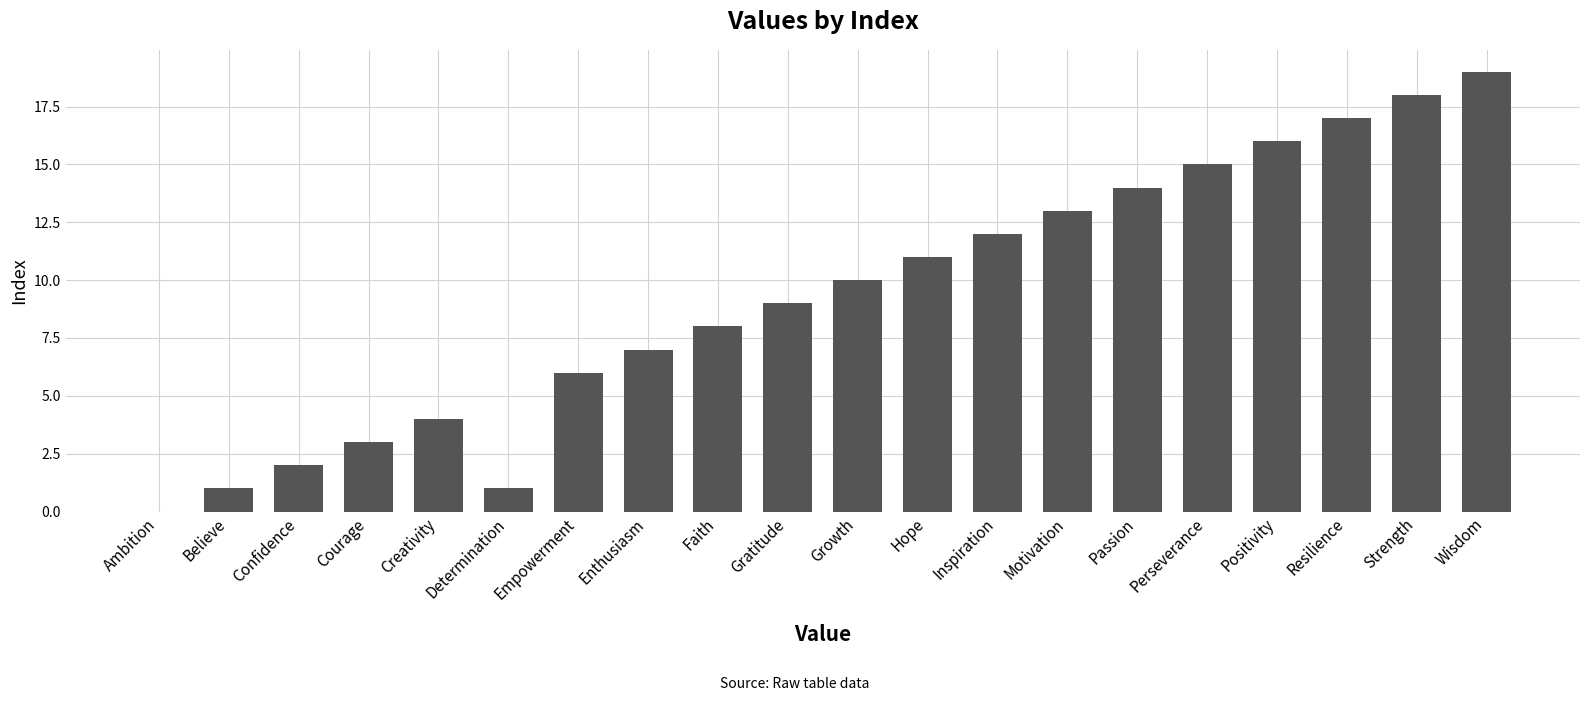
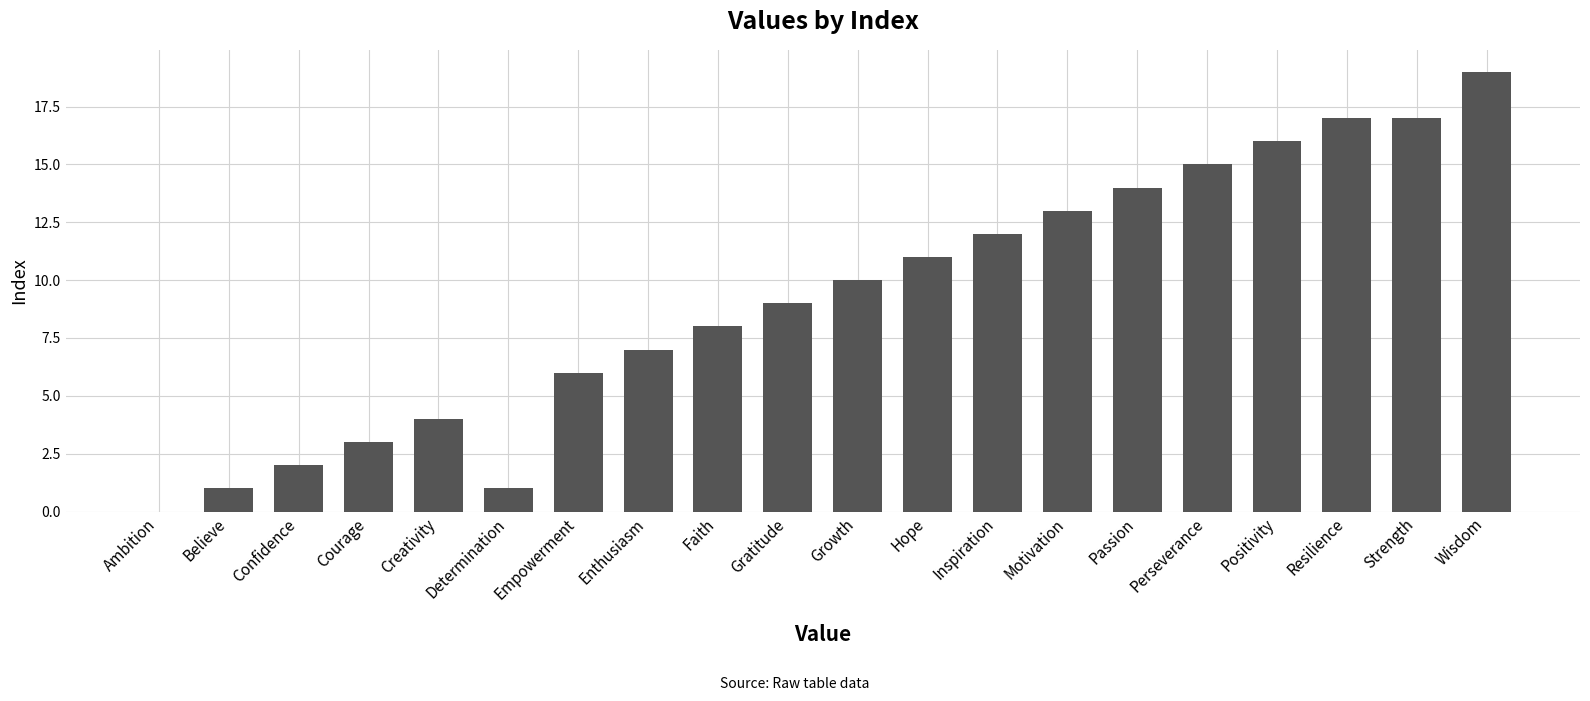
Strength: 18 -> 17
